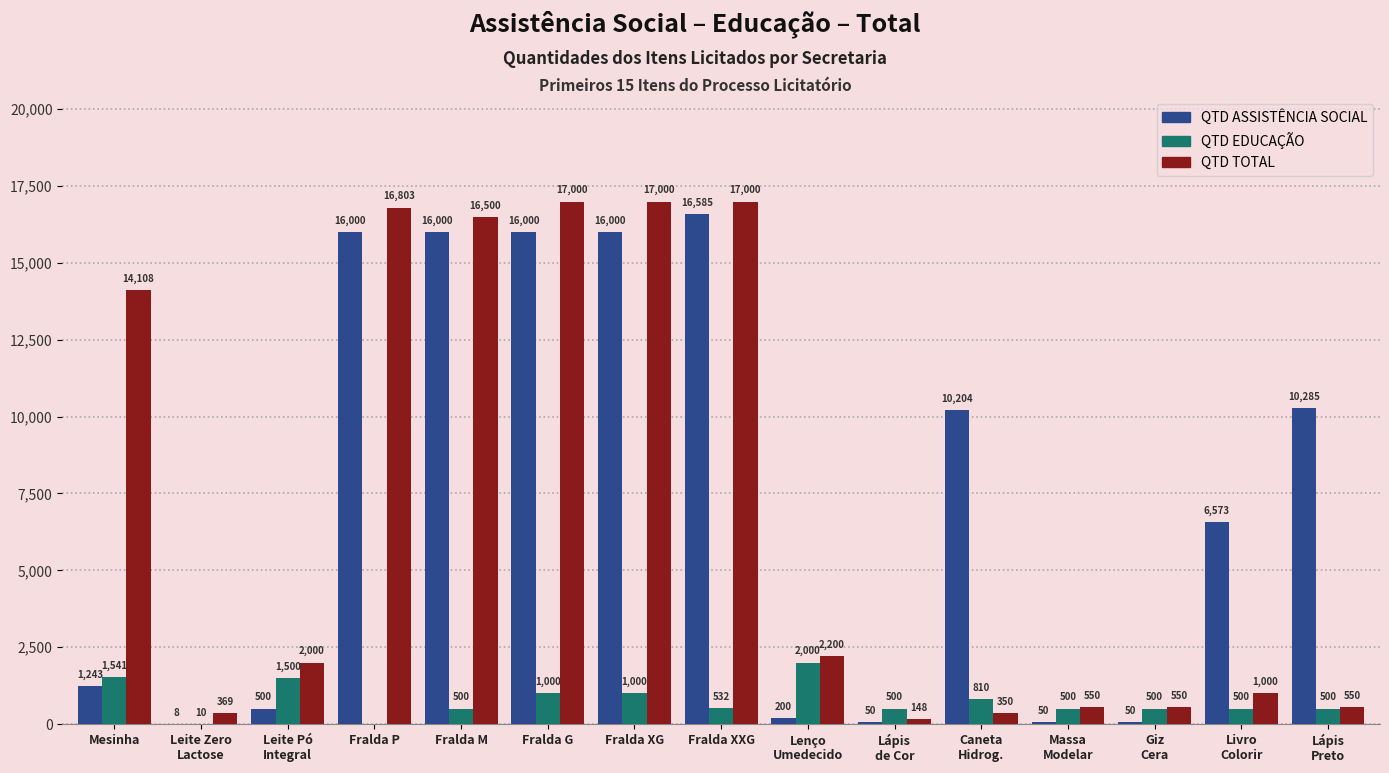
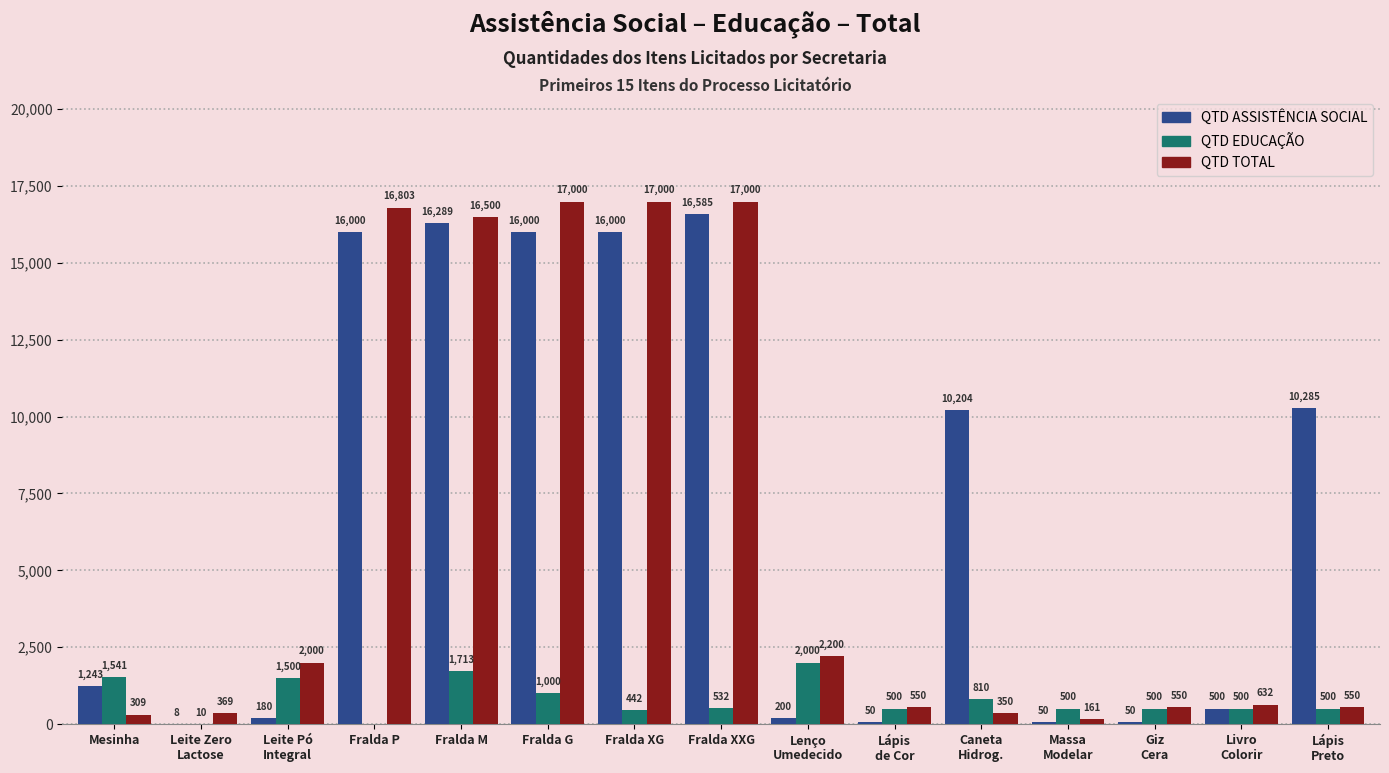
QTD TOTAL, Mesinha: 14,108 -> 309
QTD ASSISTÊNCIA SOCIAL, Leite Pó Integral: 500 -> 180
QTD ASSISTÊNCIA SOCIAL, Fralda M: 16,000 -> 16,289
QTD EDUCAÇÃO, Fralda M: 500 -> 1,713
QTD EDUCAÇÃO, Fralda XG: 1,000 -> 442
QTD TOTAL, Lápis de Cor: 148 -> 550
QTD TOTAL, Massa Modelar: 550 -> 161
QTD ASSISTÊNCIA SOCIAL, Livro Colorir: 6,573 -> 500
QTD TOTAL, Livro Colorir: 1,000 -> 632
